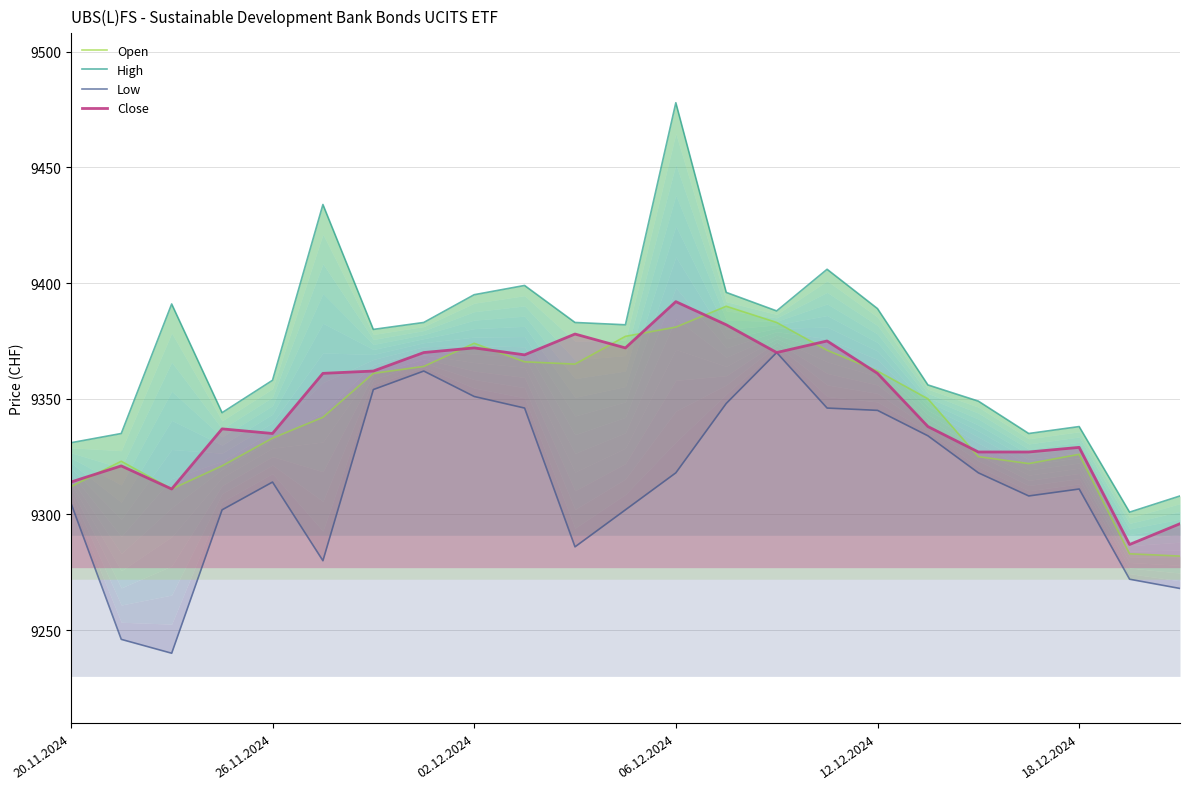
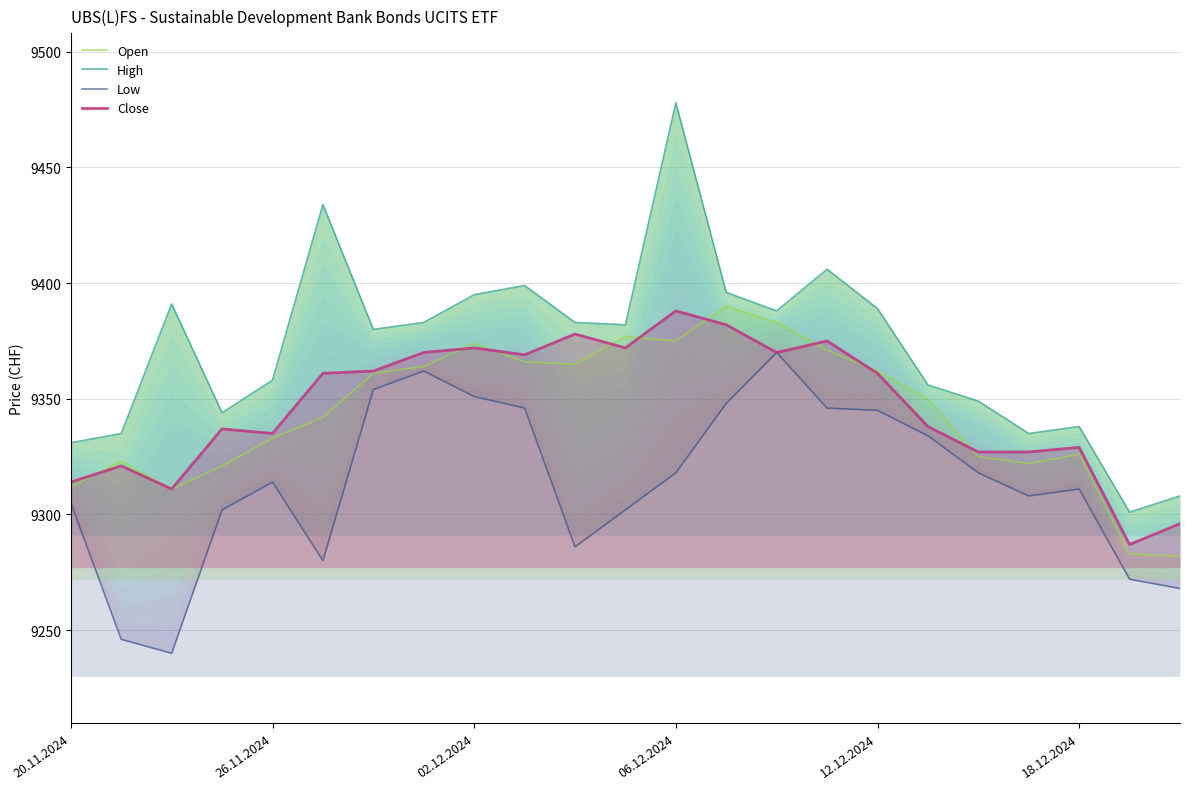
Open, 06.12.2024: 9381 -> 9375
Close, 06.12.2024: 9392 -> 9388
